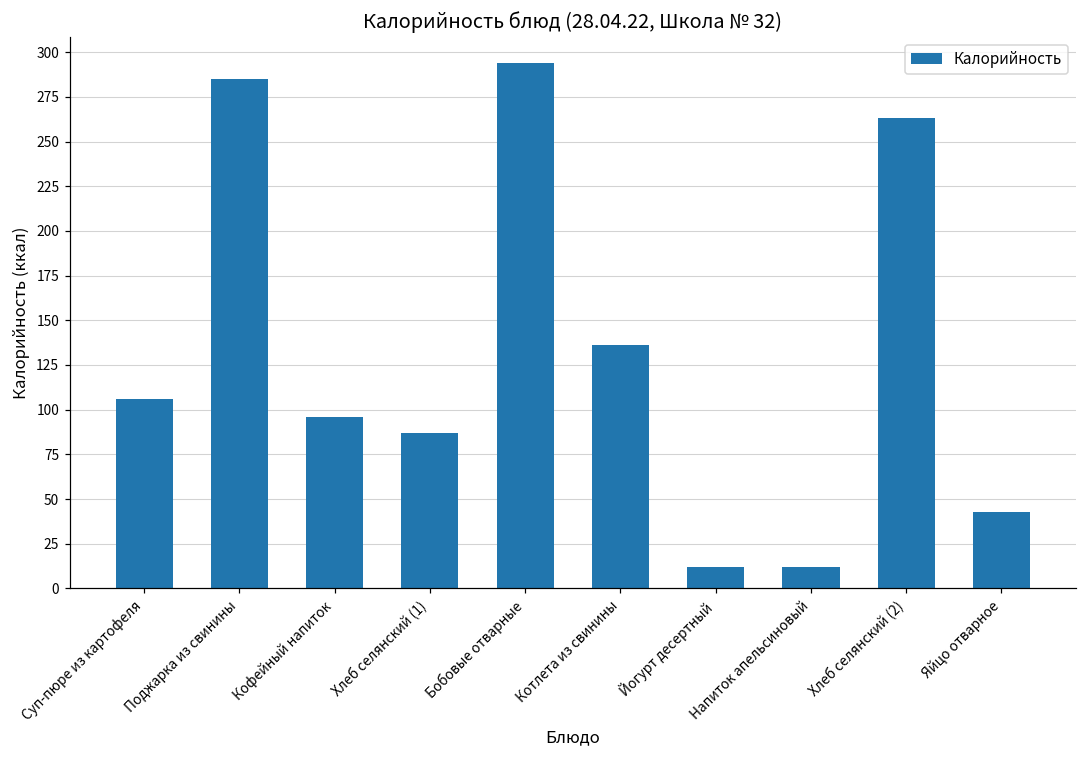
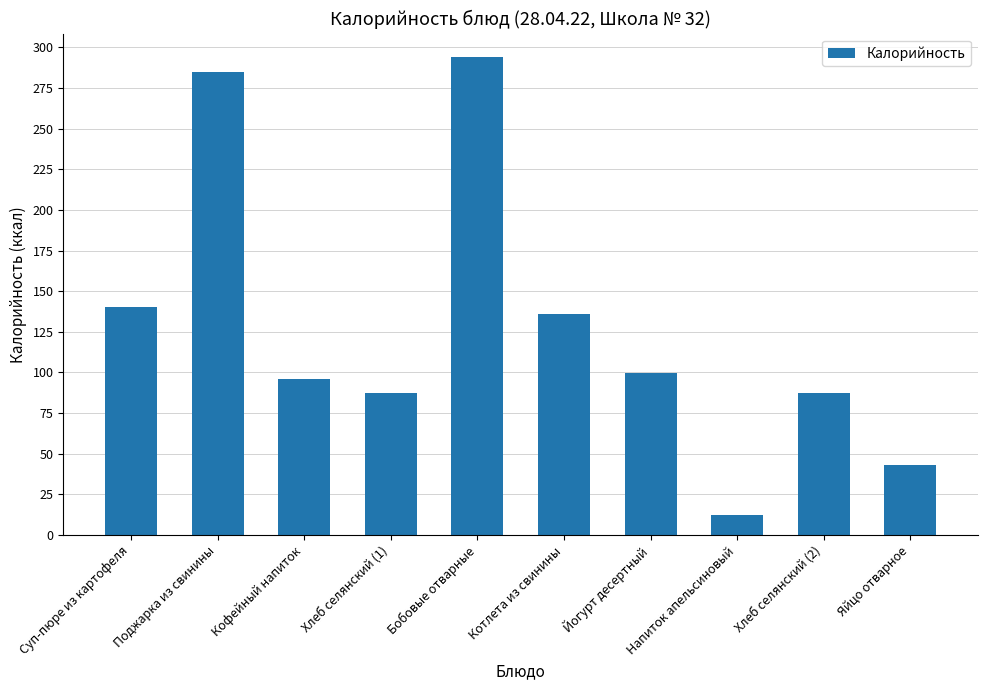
Суп-пюре из картофеля: 106 -> 140
Йогурт десертный: 12 -> 100
Хлеб селянский (2): 263 -> 87
